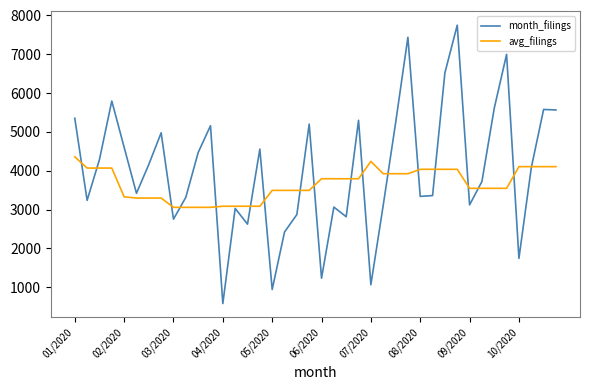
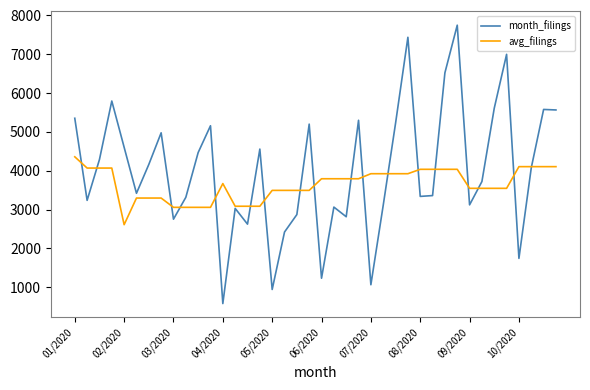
avg_filings, 02/2020: 3300 -> 2600
avg_filings, 04/2020: 3100 -> 3700
avg_filings, 07/2020: 4200 -> 3900
